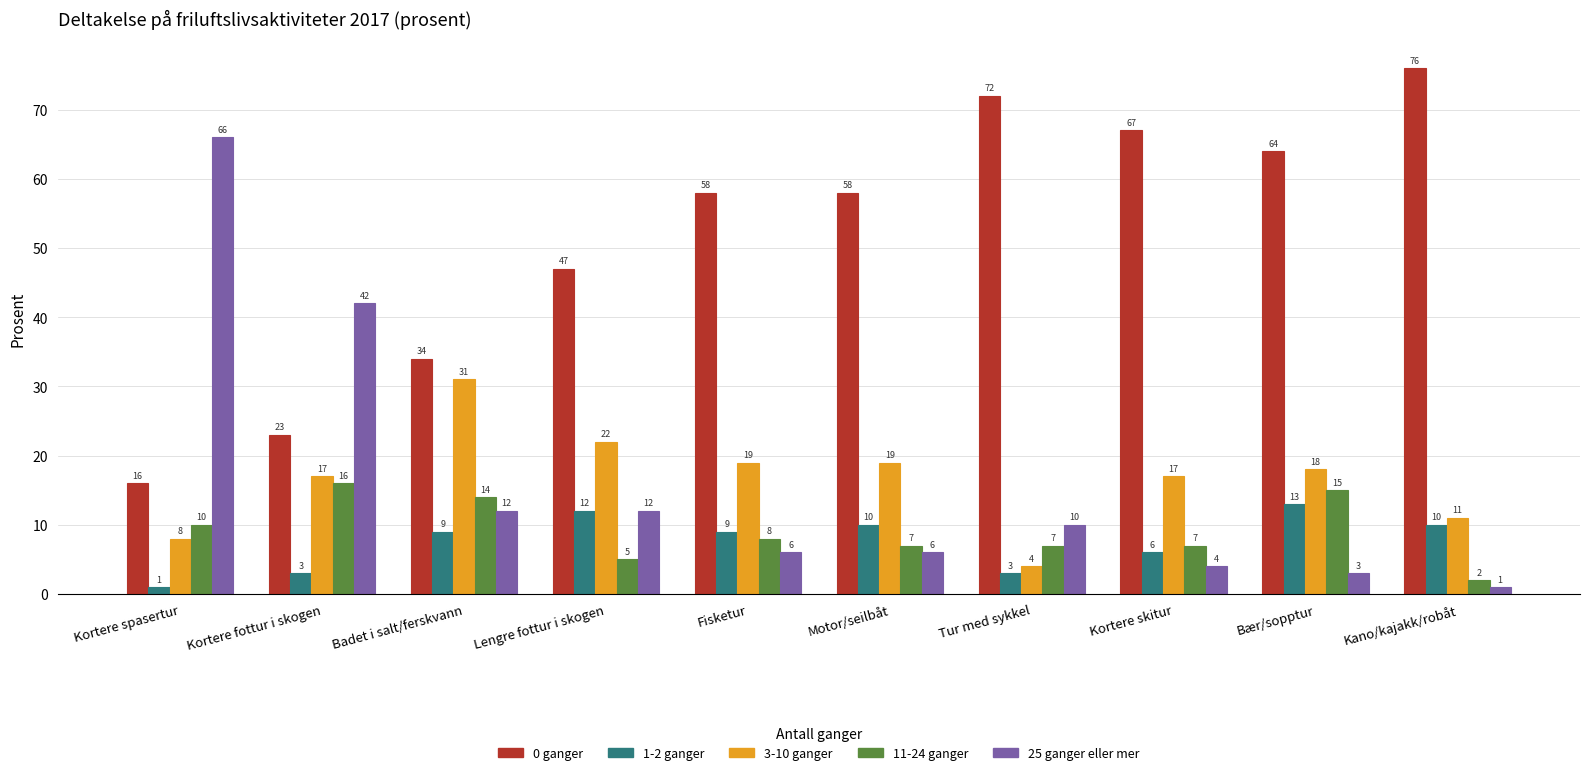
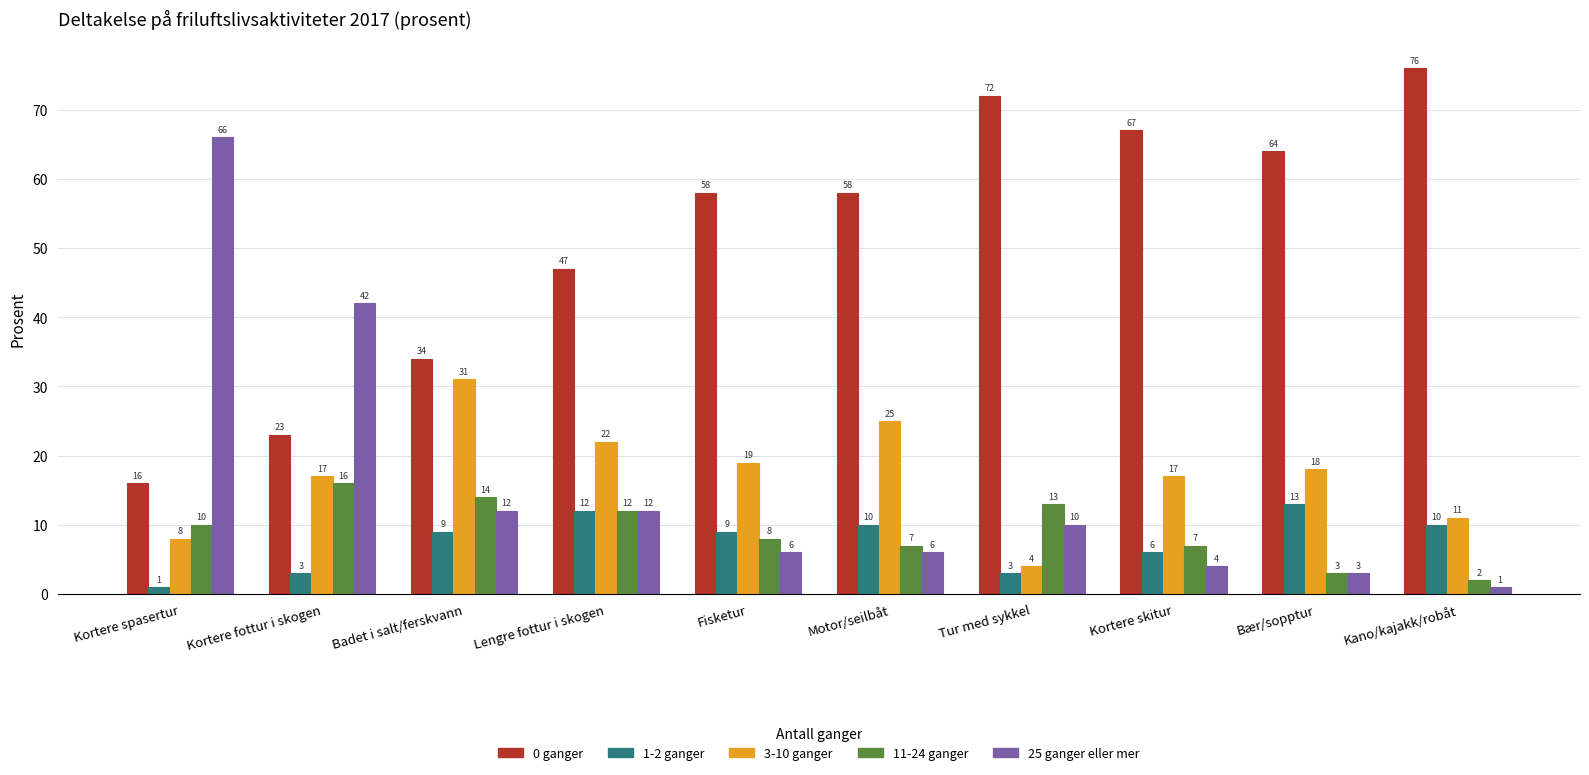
11-24 ganger, Lengre fottur i skogen: 5 -> 12
3-10 ganger, Motor/seilbåt: 19 -> 25
11-24 ganger, Tur med sykkel: 7 -> 13
11-24 ganger, Bær/sopptur: 15 -> 3
